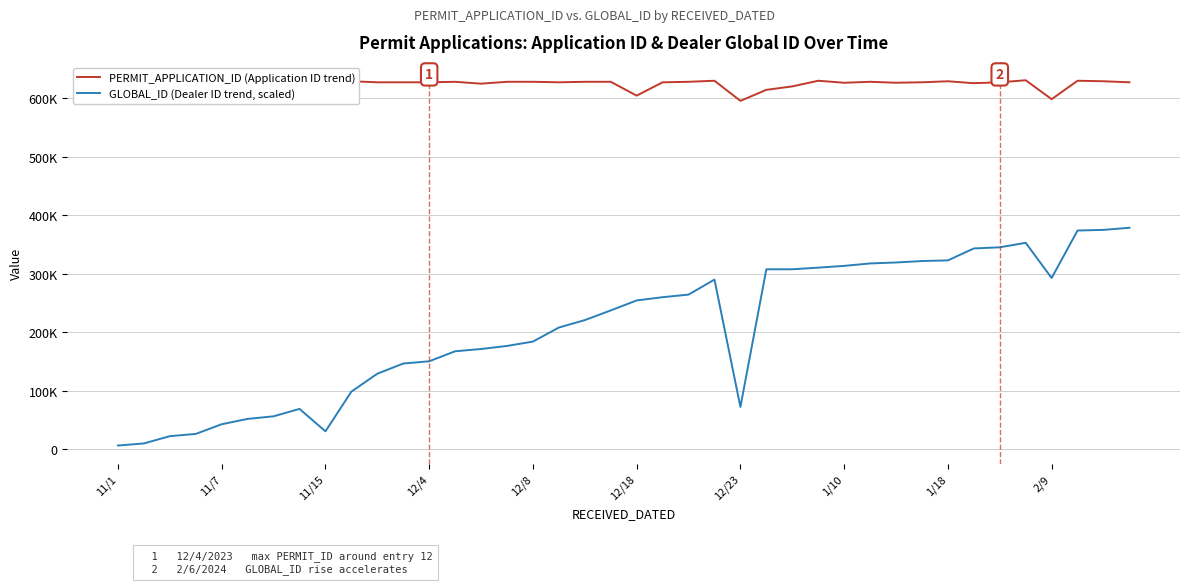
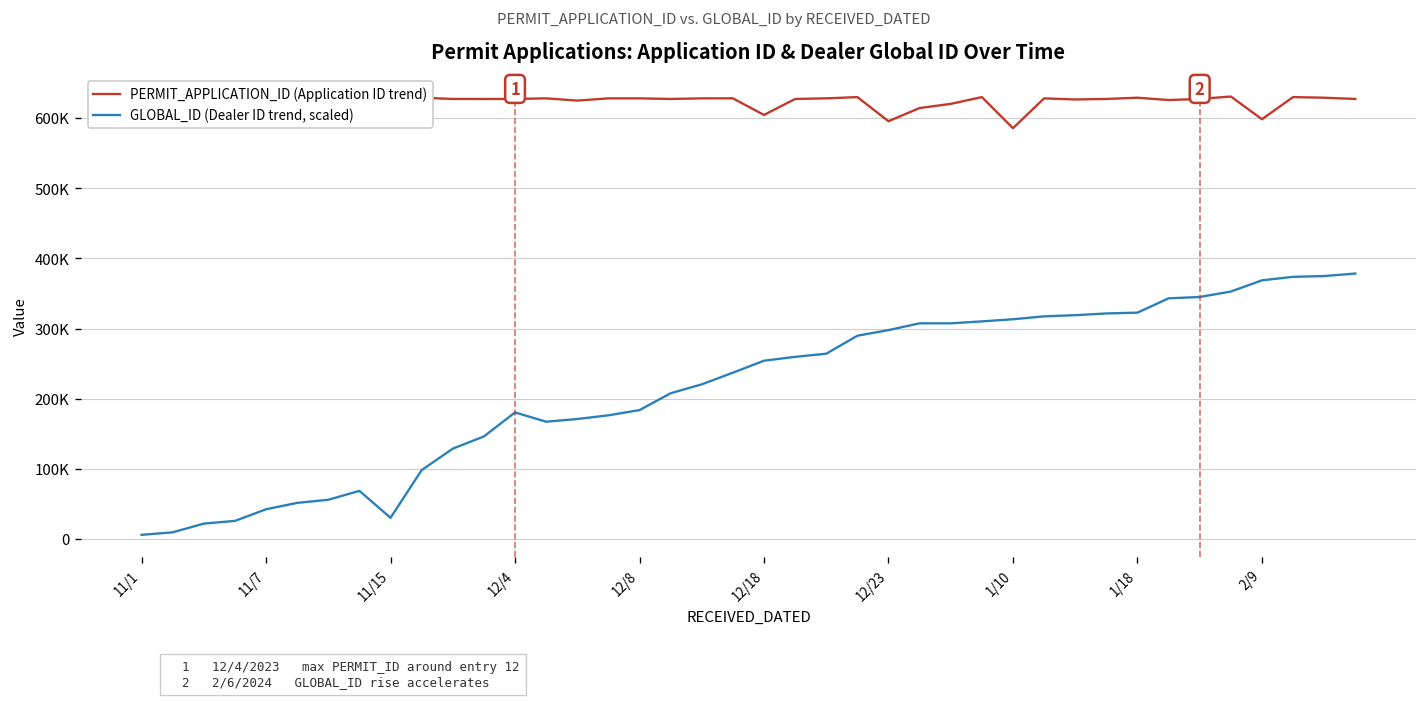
GLOBAL_ID (Dealer ID trend, scaled), 12/4: 150000 -> 180000
GLOBAL_ID (Dealer ID trend, scaled), 12/23: 70000 -> 300000
PERMIT_APPLICATION_ID (Application ID trend), 1/10: 630000 -> 590000
GLOBAL_ID (Dealer ID trend, scaled), 2/9: 290000 -> 370000
